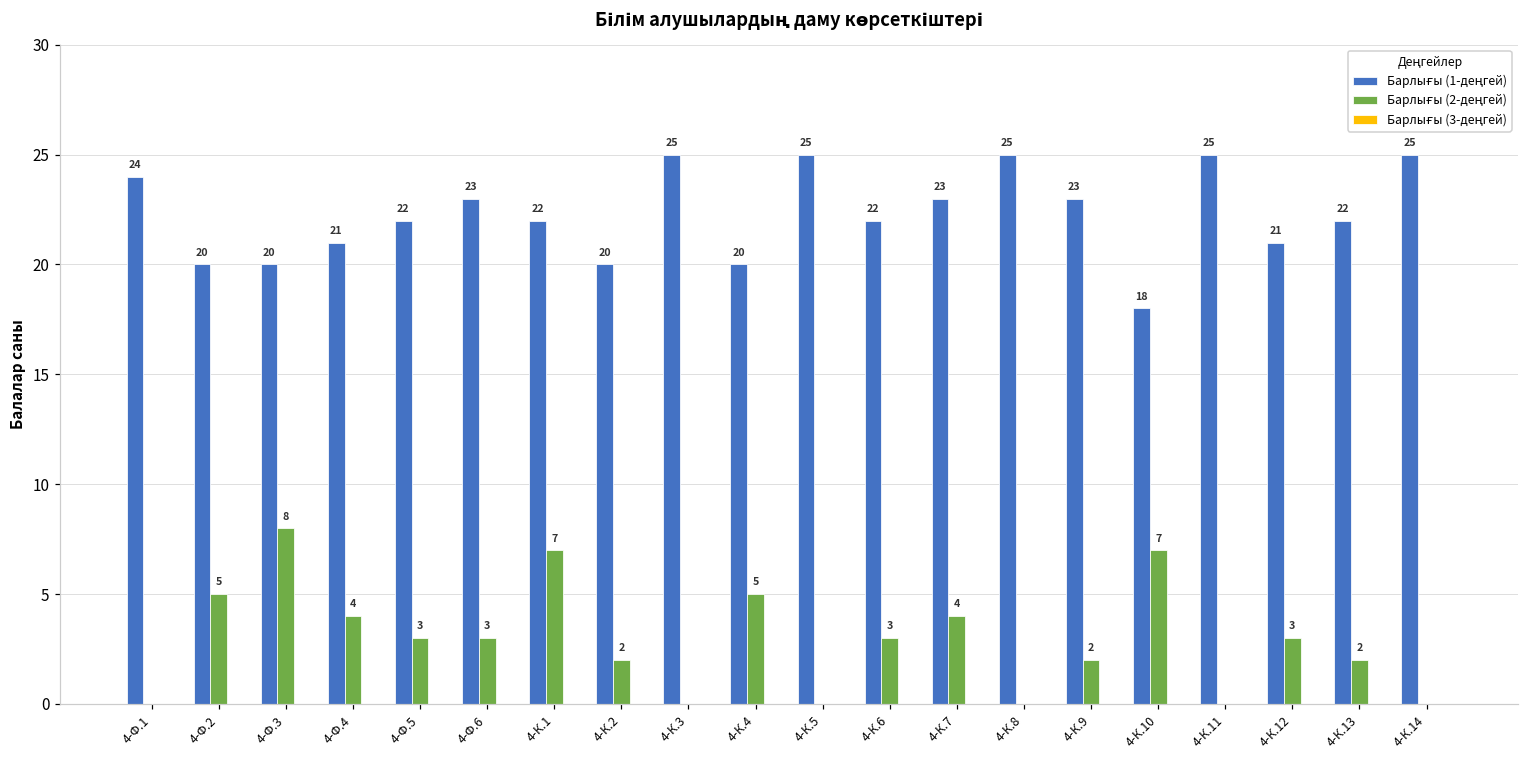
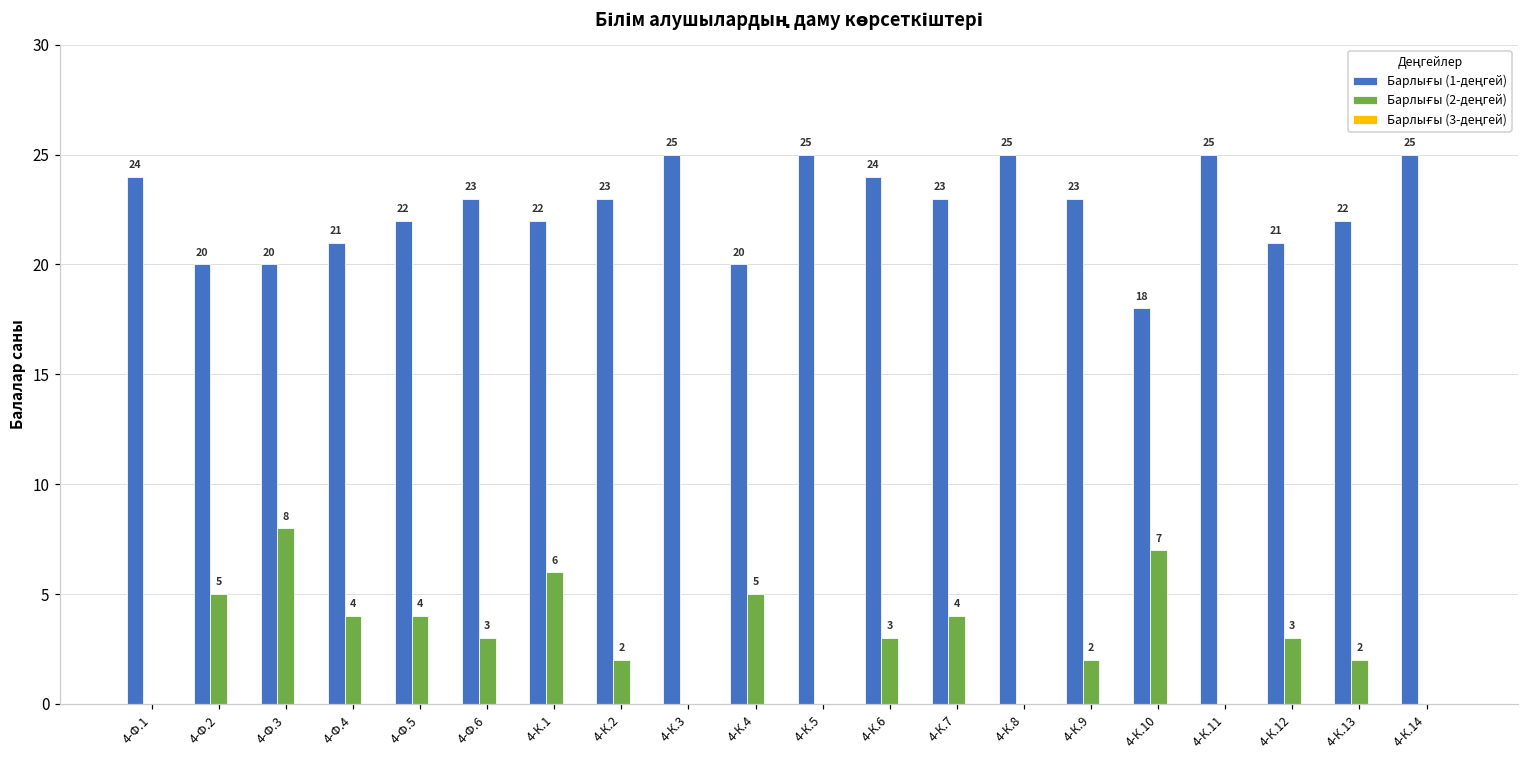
Барлығы (2-деңгей), 4-Ф.5: 3 -> 4
Барлығы (2-деңгей), 4-К.1: 7 -> 6
Барлығы (1-деңгей), 4-К.2: 20 -> 23
Барлығы (1-деңгей), 4-К.6: 22 -> 24
